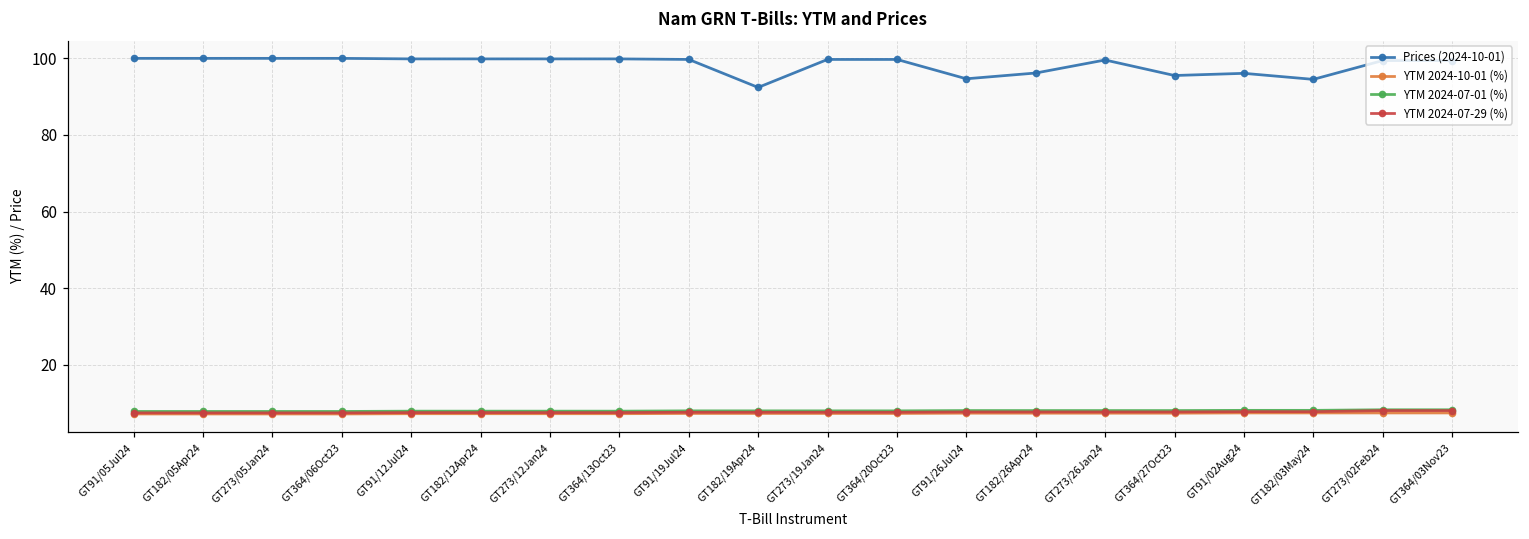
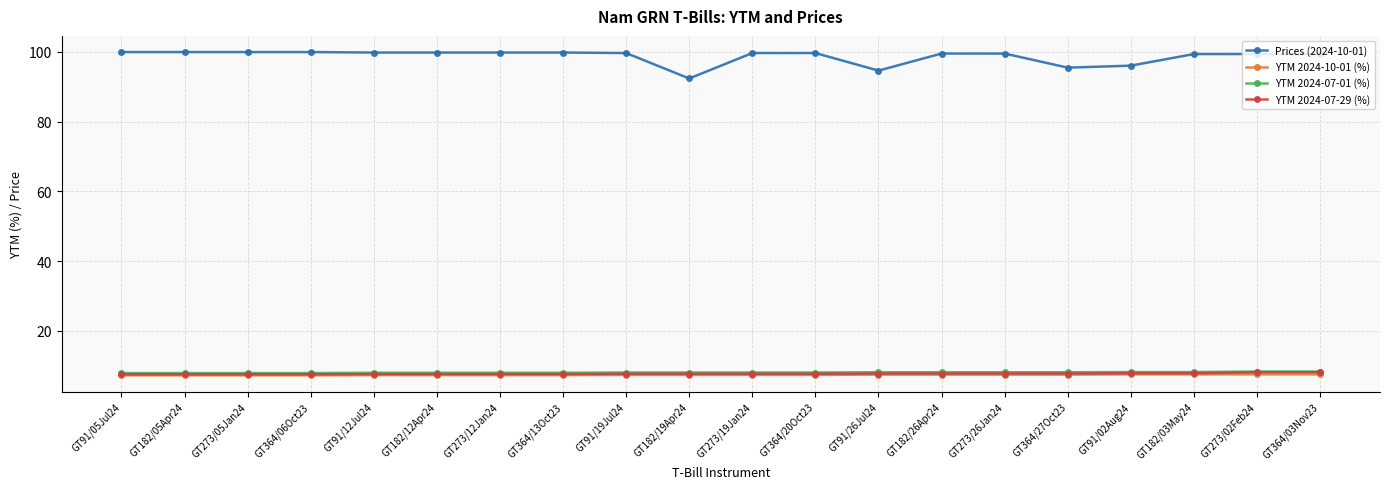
Prices (2024-10-01), GT182/26Apr24: 96 -> 100
Prices (2024-10-01), GT182/03May24: 94 -> 99
